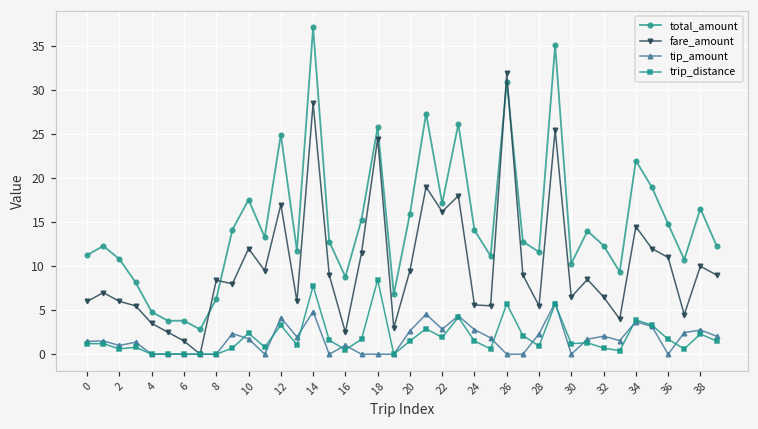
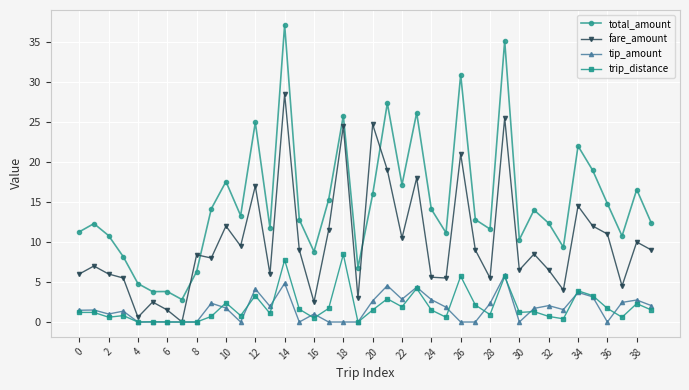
fare_amount, 4: 4 -> 1
fare_amount, 20: 10 -> 25
fare_amount, 22: 16 -> 11
fare_amount, 26: 32 -> 21
